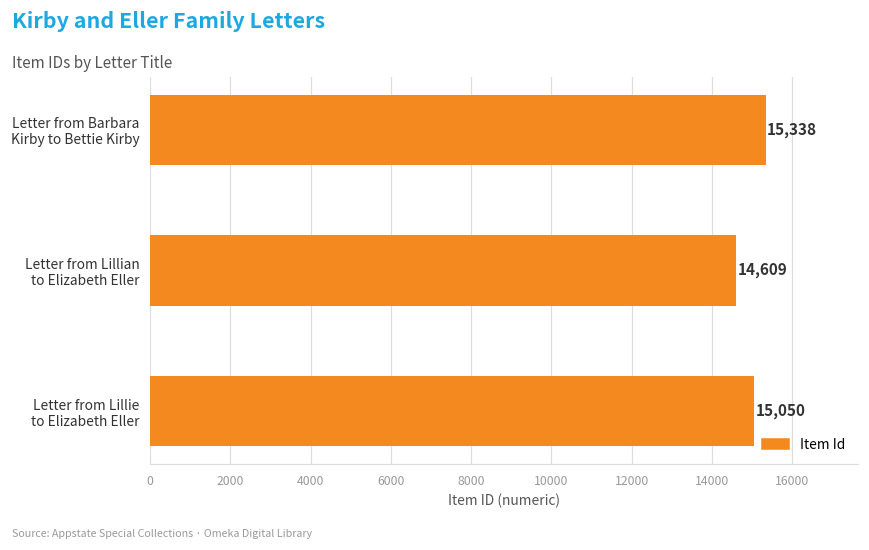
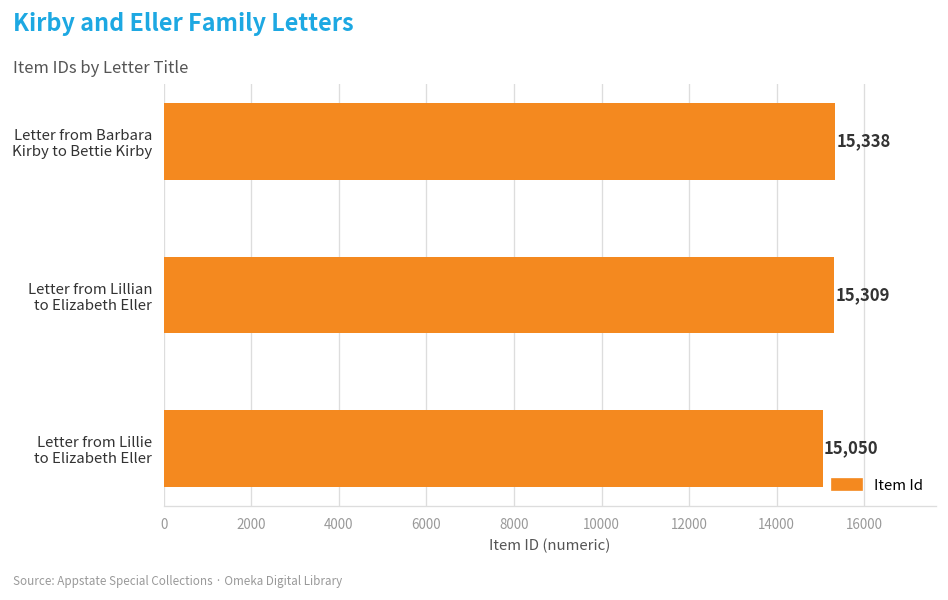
Letter from Lillian to Elizabeth Eller: 14,609 -> 15,309
